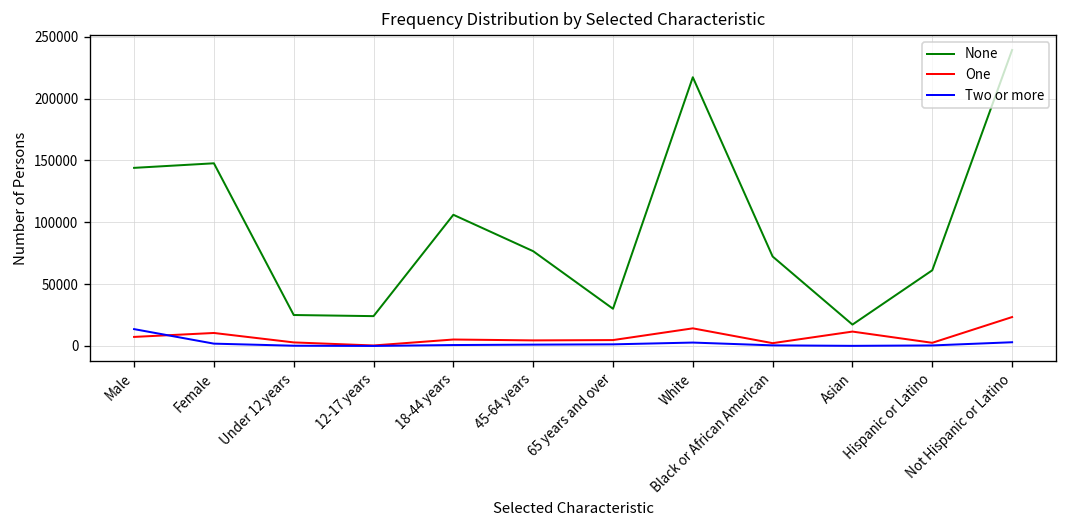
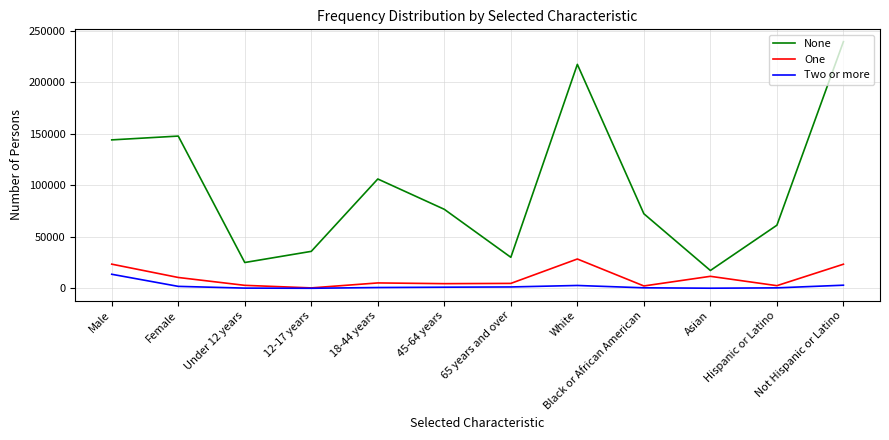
One, Male: 7000 -> 23000
None, 12-17 years: 24000 -> 36000
One, White: 14000 -> 28000
